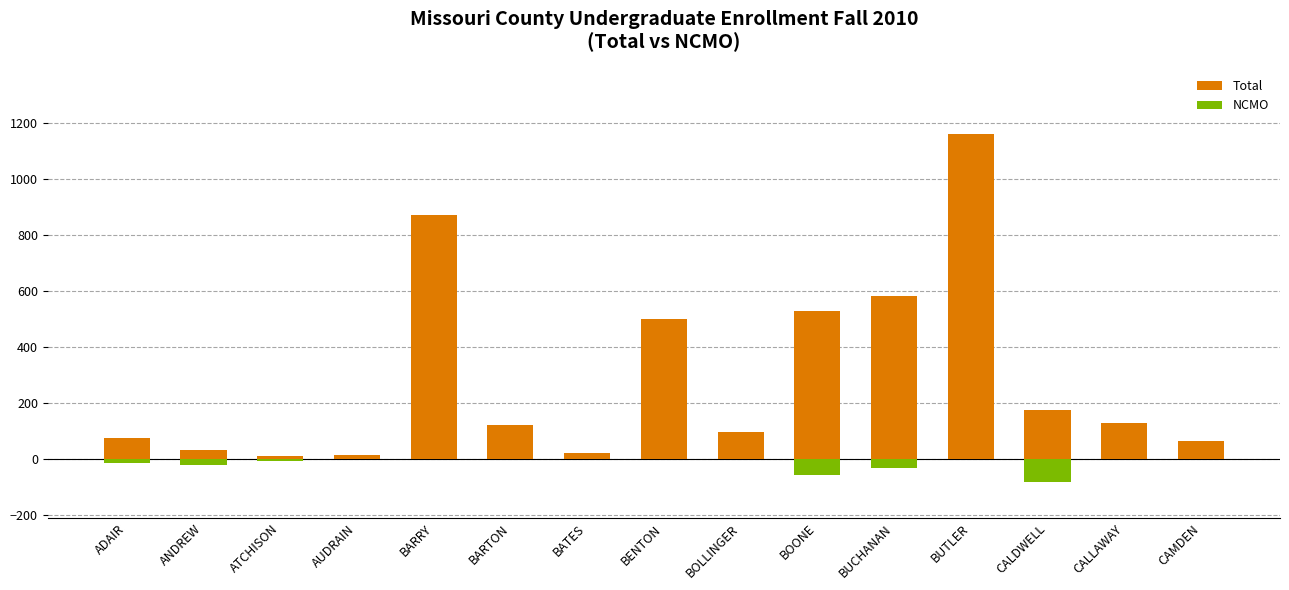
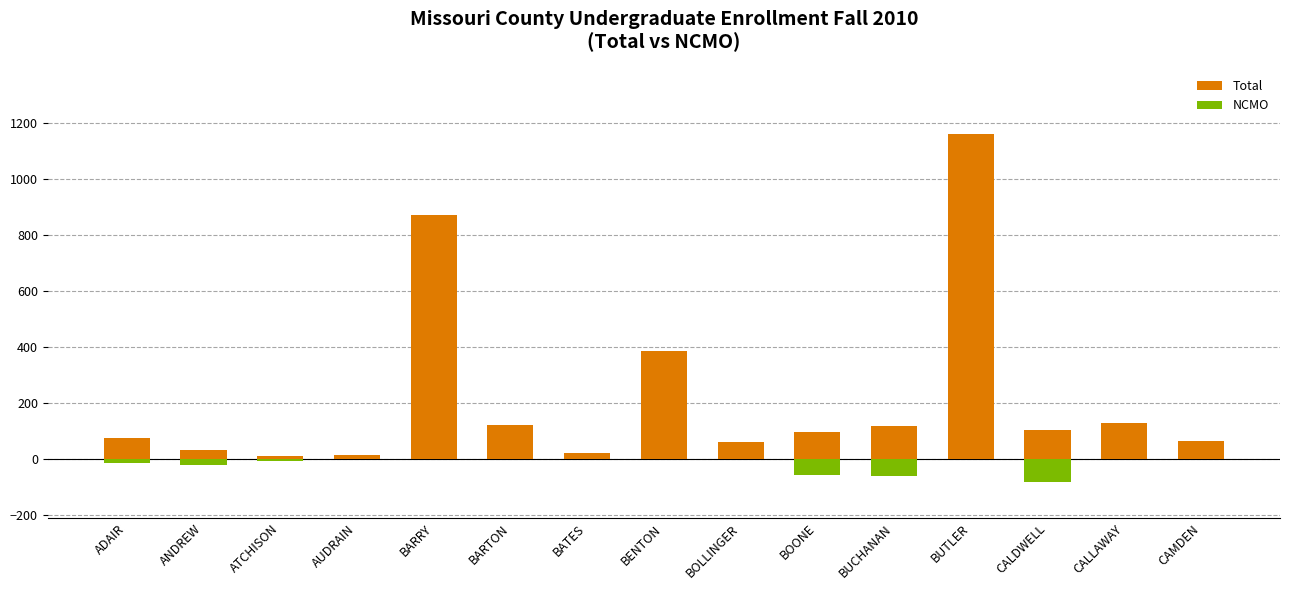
Total, BENTON: 500 -> 390
Total, BOLLINGER: 90 -> 60
Total, BOONE: 530 -> 100
Total, BUCHANAN: 580 -> 120
NCMO, BUCHANAN: -30 -> -60
Total, CALDWELL: 170 -> 100
